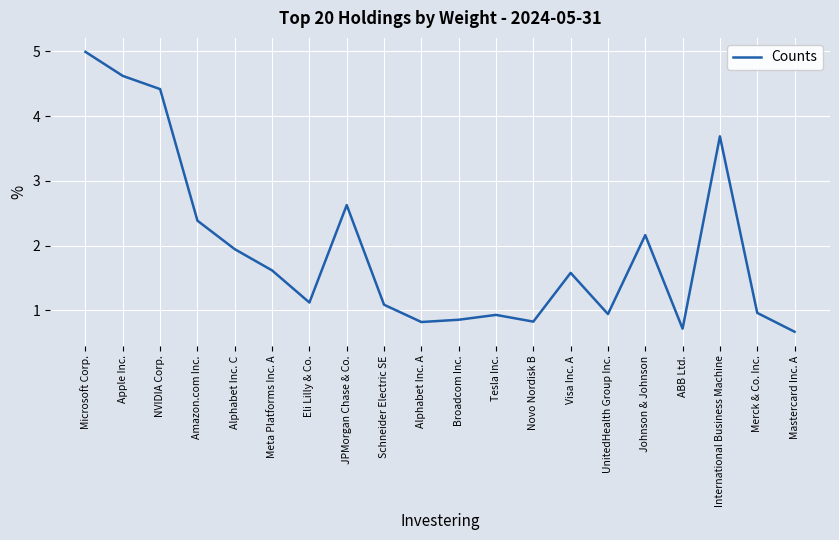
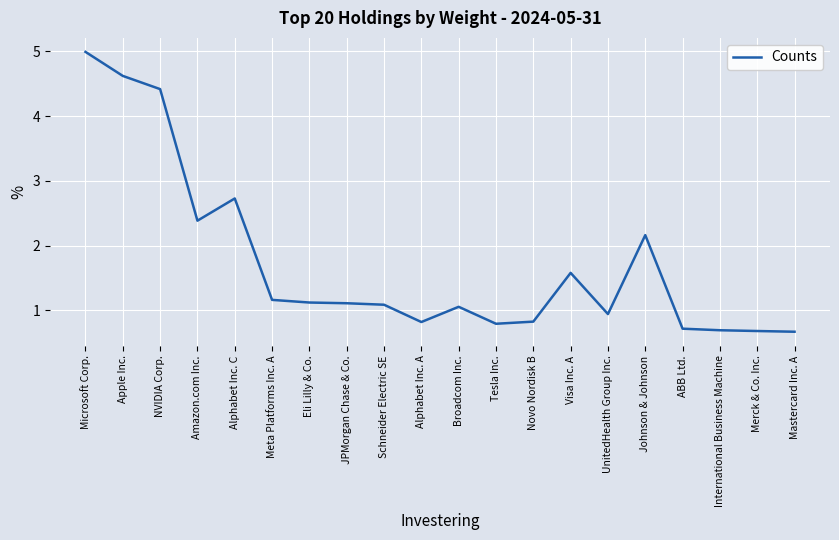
Alphabet Inc. C: 1.9 -> 2.7
Meta Platforms Inc. A: 1.6 -> 1.2
JPMorgan Chase & Co.: 2.6 -> 1.1
Broadcom Inc.: 0.9 -> 1.1
Tesla Inc.: 0.9 -> 0.8
International Business Machine: 3.7 -> 0.7
Merck & Co. Inc.: 1.0 -> 0.7
